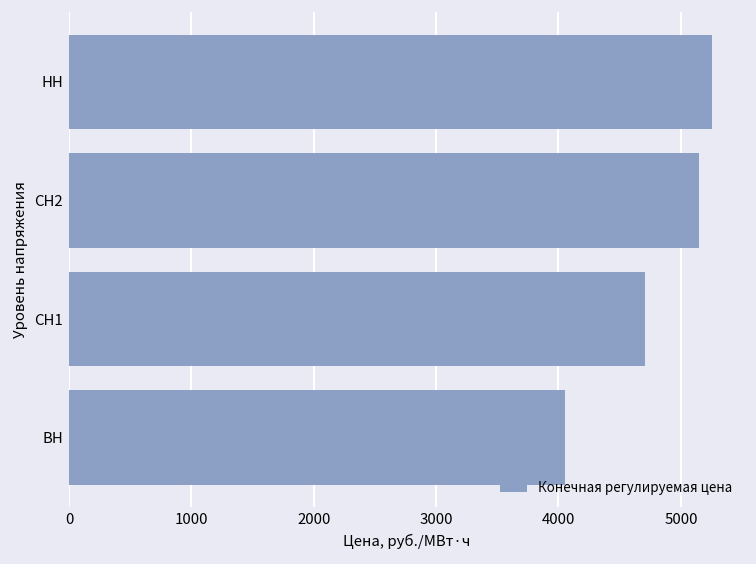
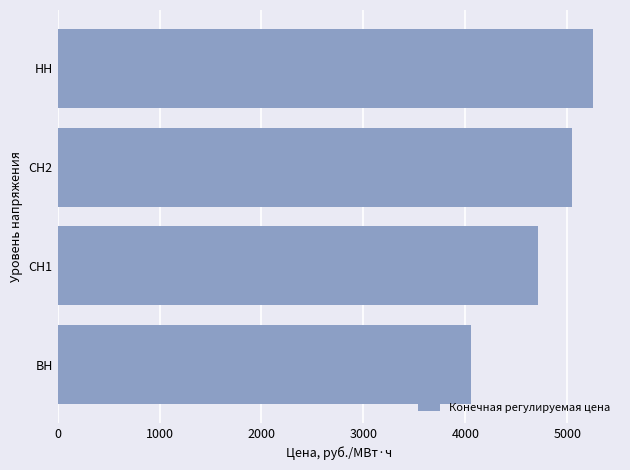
СН2: 5150 -> 5040
